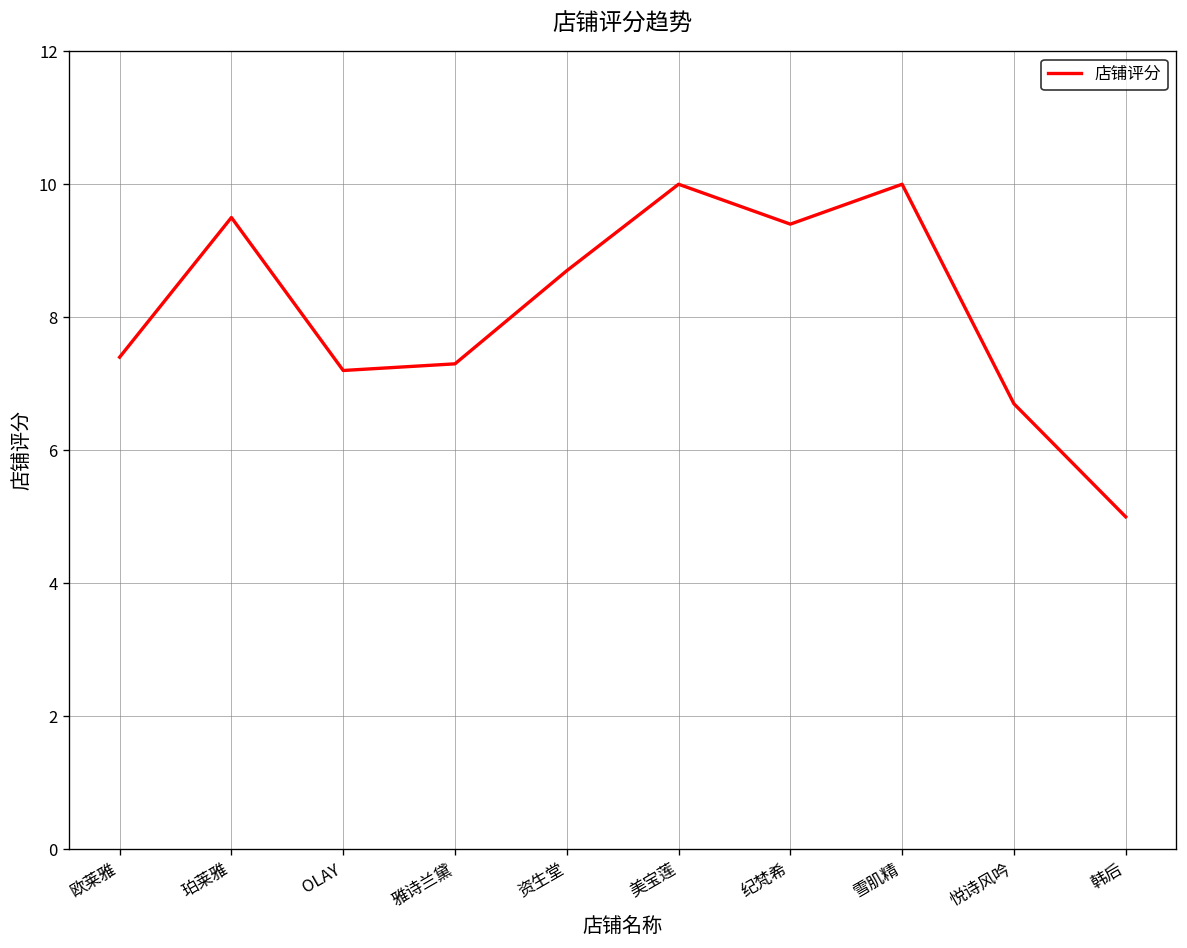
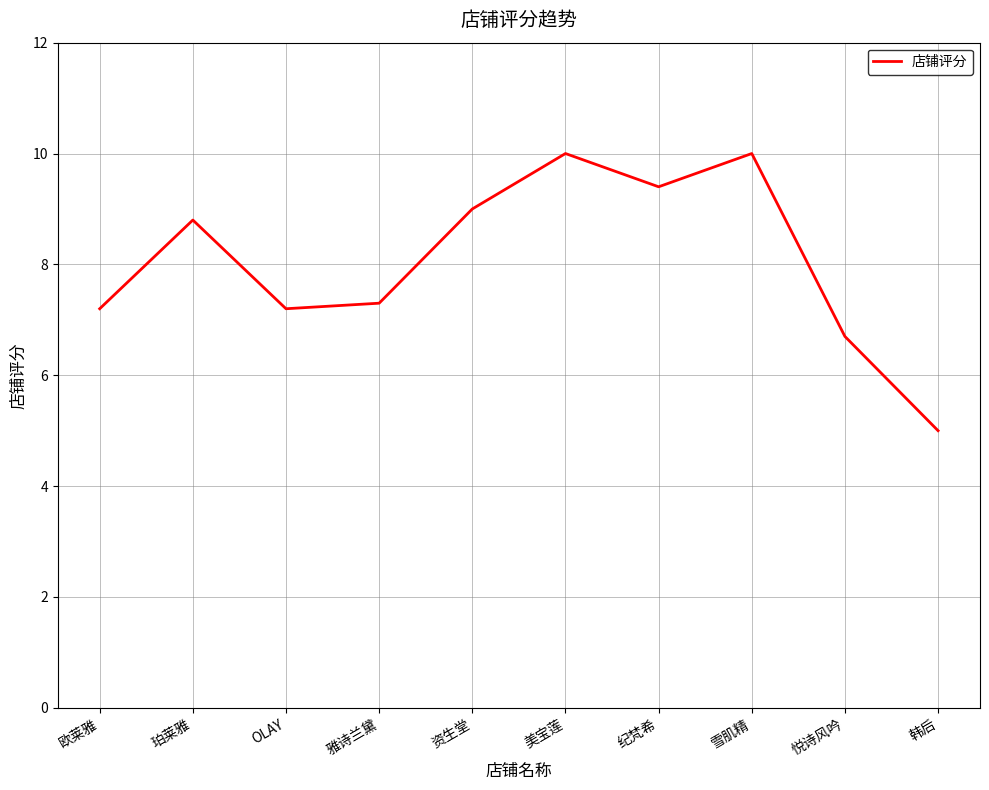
欧莱雅: 7.4 -> 7.2
珀莱雅: 9.5 -> 8.8
资生堂: 8.7 -> 9.0
